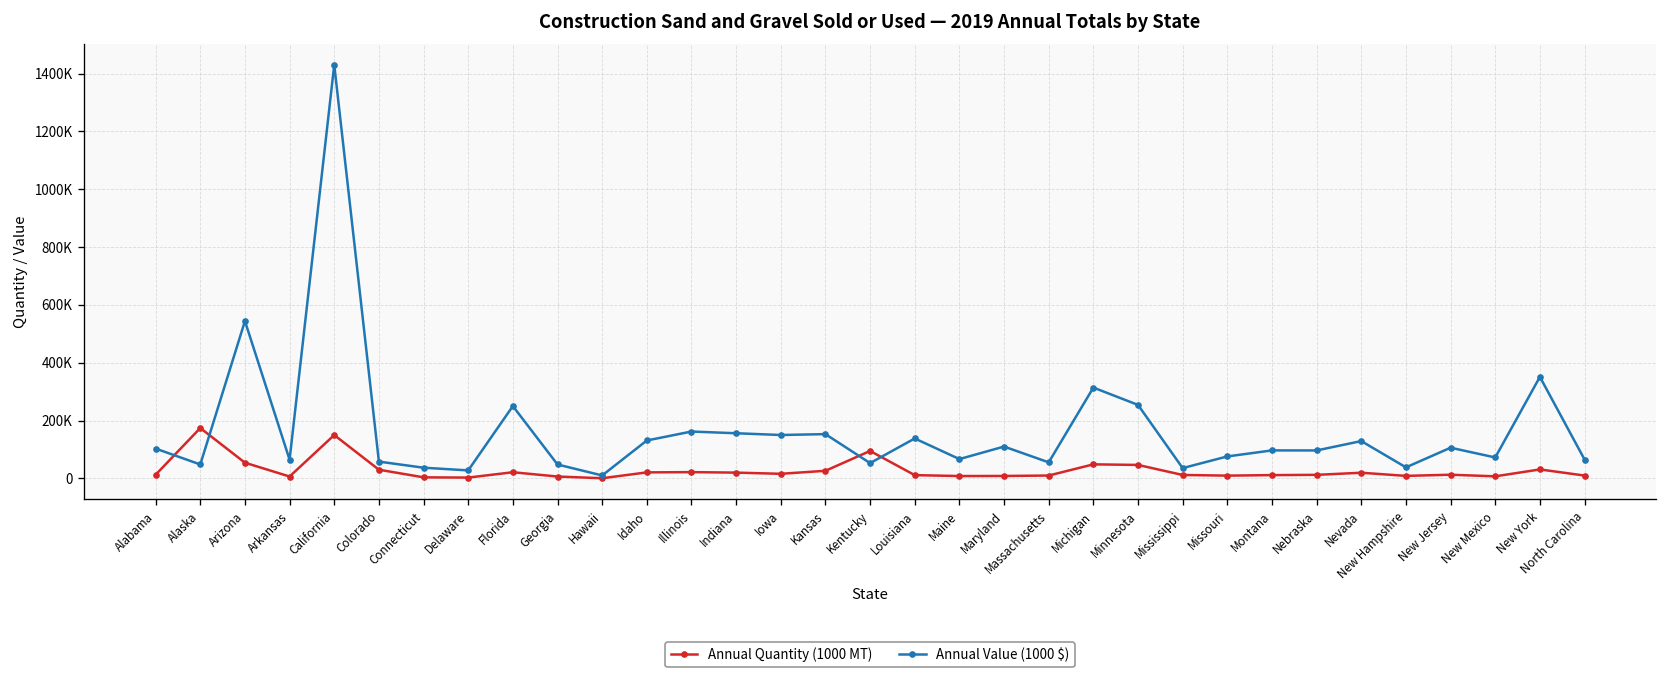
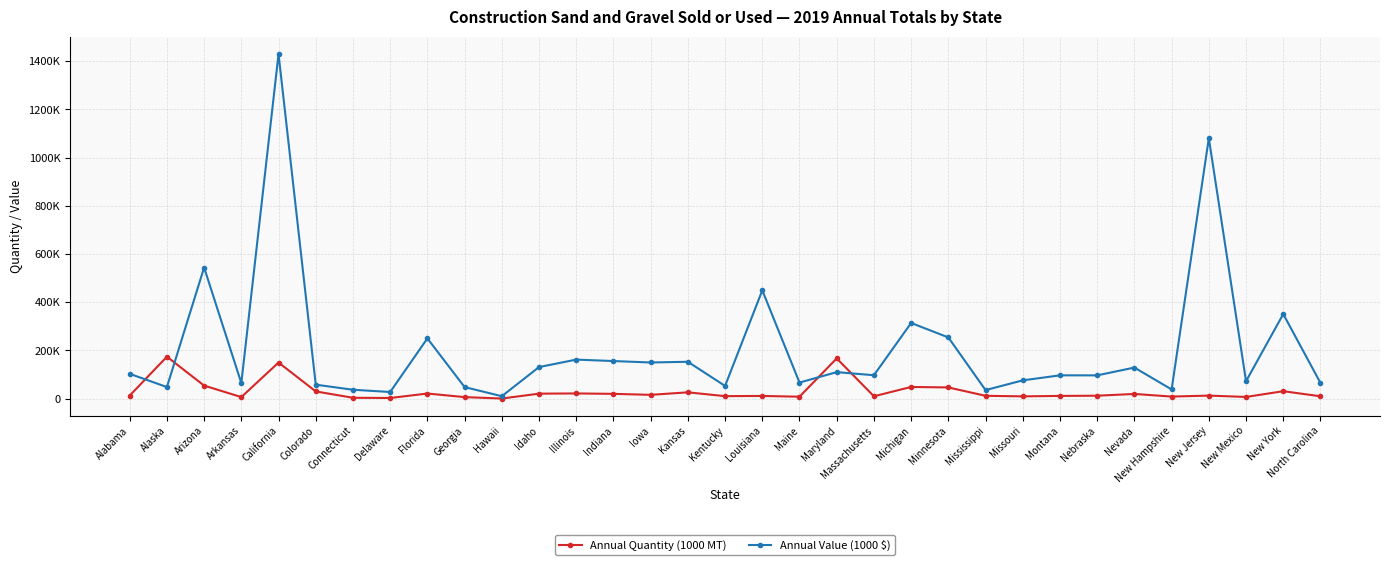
Annual Quantity (1000 MT), Kentucky: 90000 -> 10000
Annual Value (1000 $), Louisiana: 140000 -> 450000
Annual Quantity (1000 MT), Maryland: 10000 -> 170000
Annual Value (1000 $), Massachusetts: 60000 -> 100000
Annual Value (1000 $), New Jersey: 110000 -> 1080000
